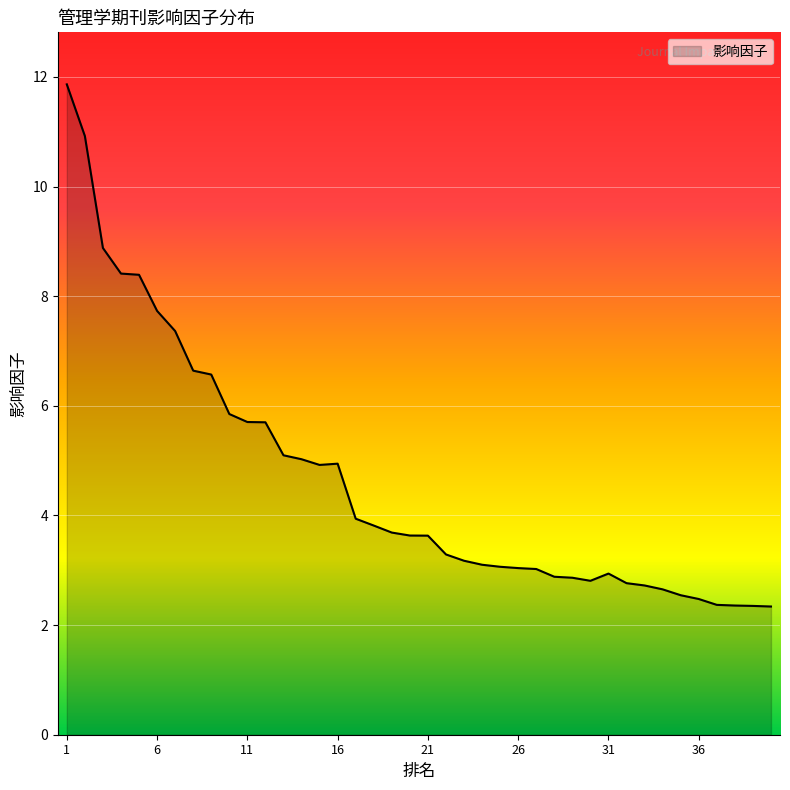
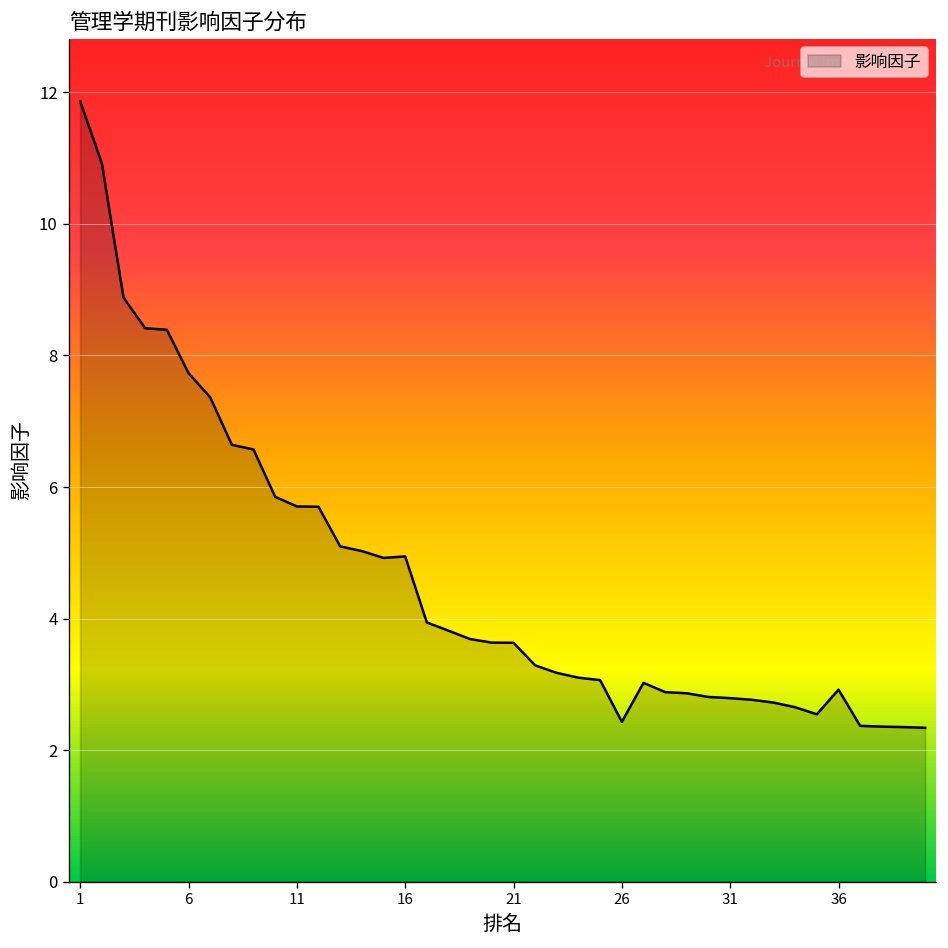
26: 3.0 -> 2.4
31: 2.9 -> 2.8
36: 2.5 -> 2.9
